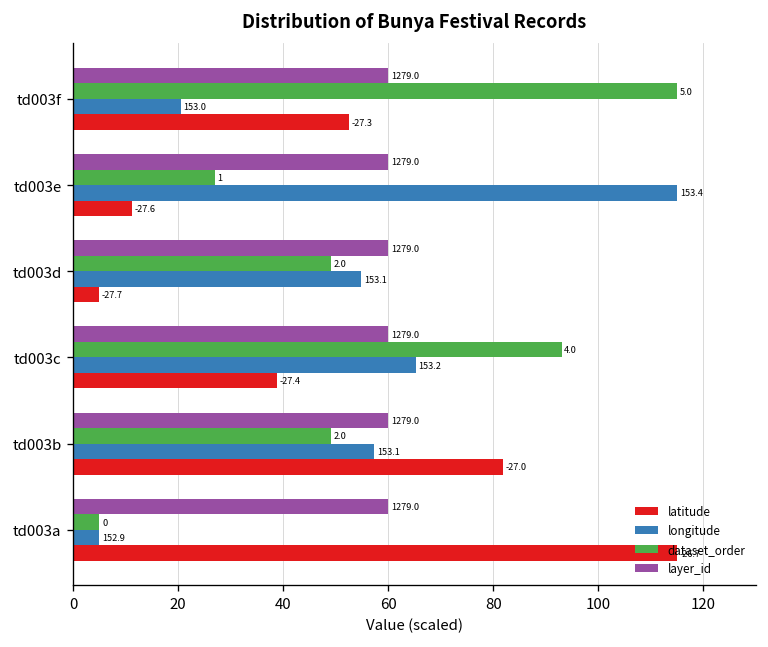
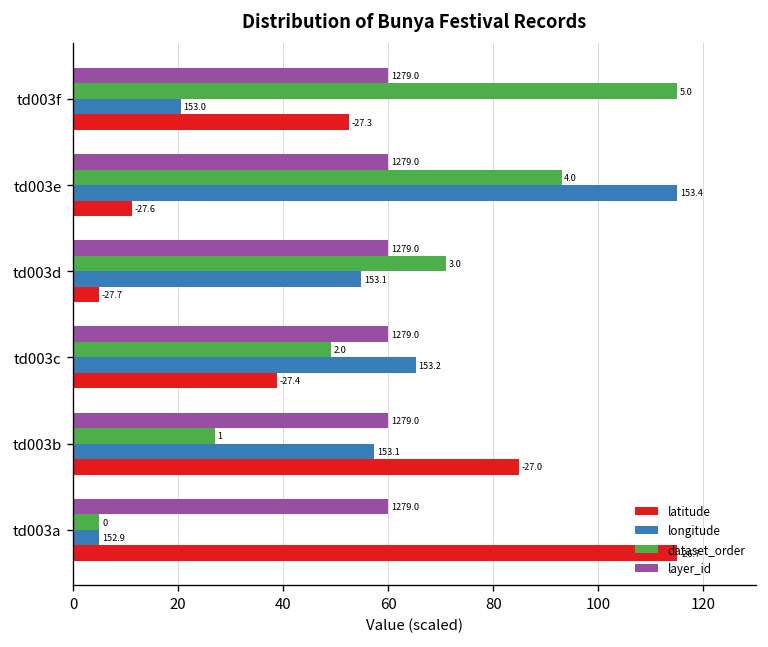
dataset_order, td003e: 1 -> 4.0
dataset_order, td003d: 2.0 -> 3.0
dataset_order, td003c: 4.0 -> 2.0
dataset_order, td003b: 2.0 -> 1
latitude, td003b: 82 -> 85
